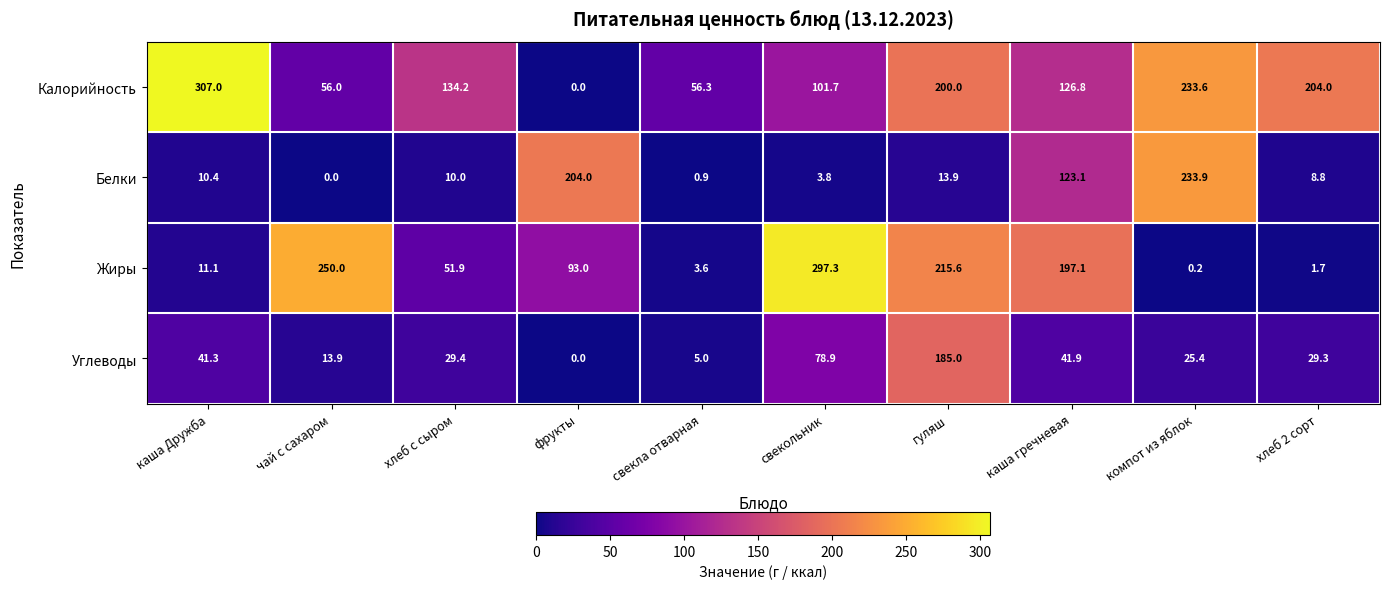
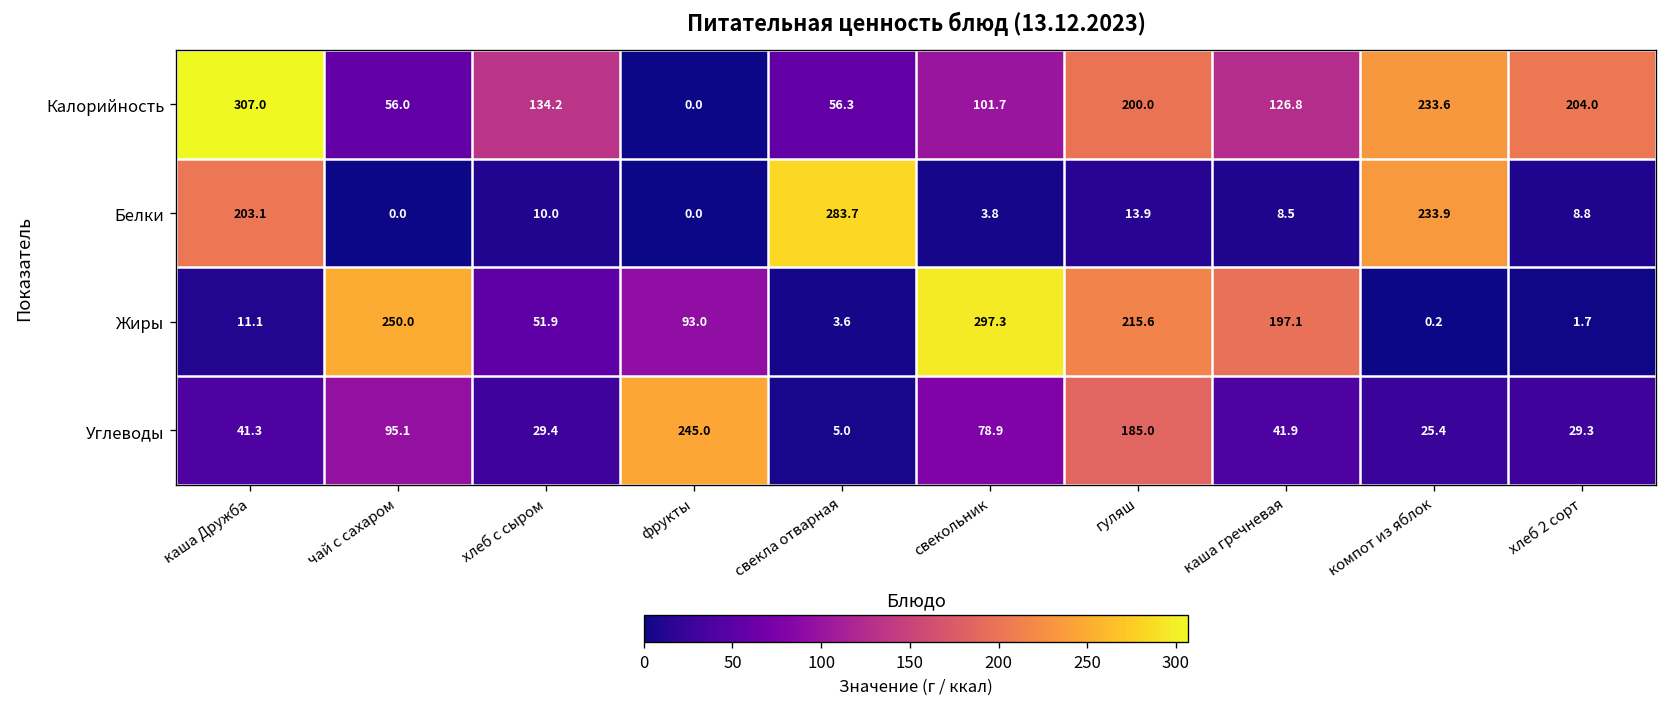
Белки, каша Дружба: 10.4 -> 203.1
Белки, фрукты: 204.0 -> 0.0
Белки, свекла отварная: 0.9 -> 283.7
Белки, каша гречневая: 123.1 -> 8.5
Углеводы, чай с сахаром: 13.9 -> 95.1
Углеводы, фрукты: 0.0 -> 245.0
